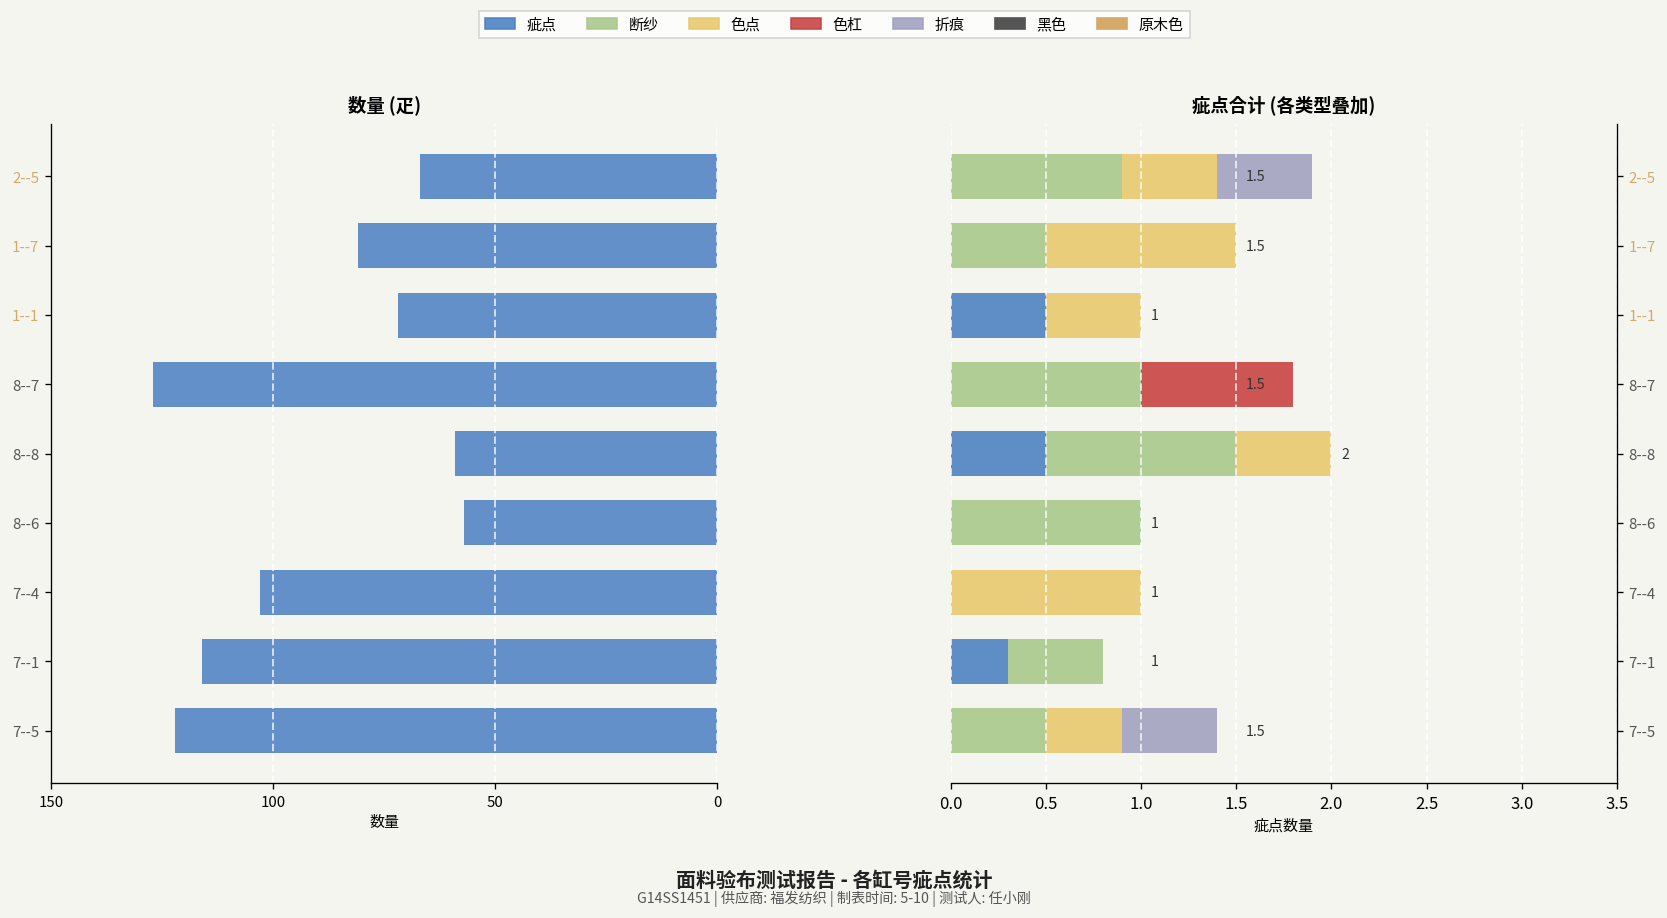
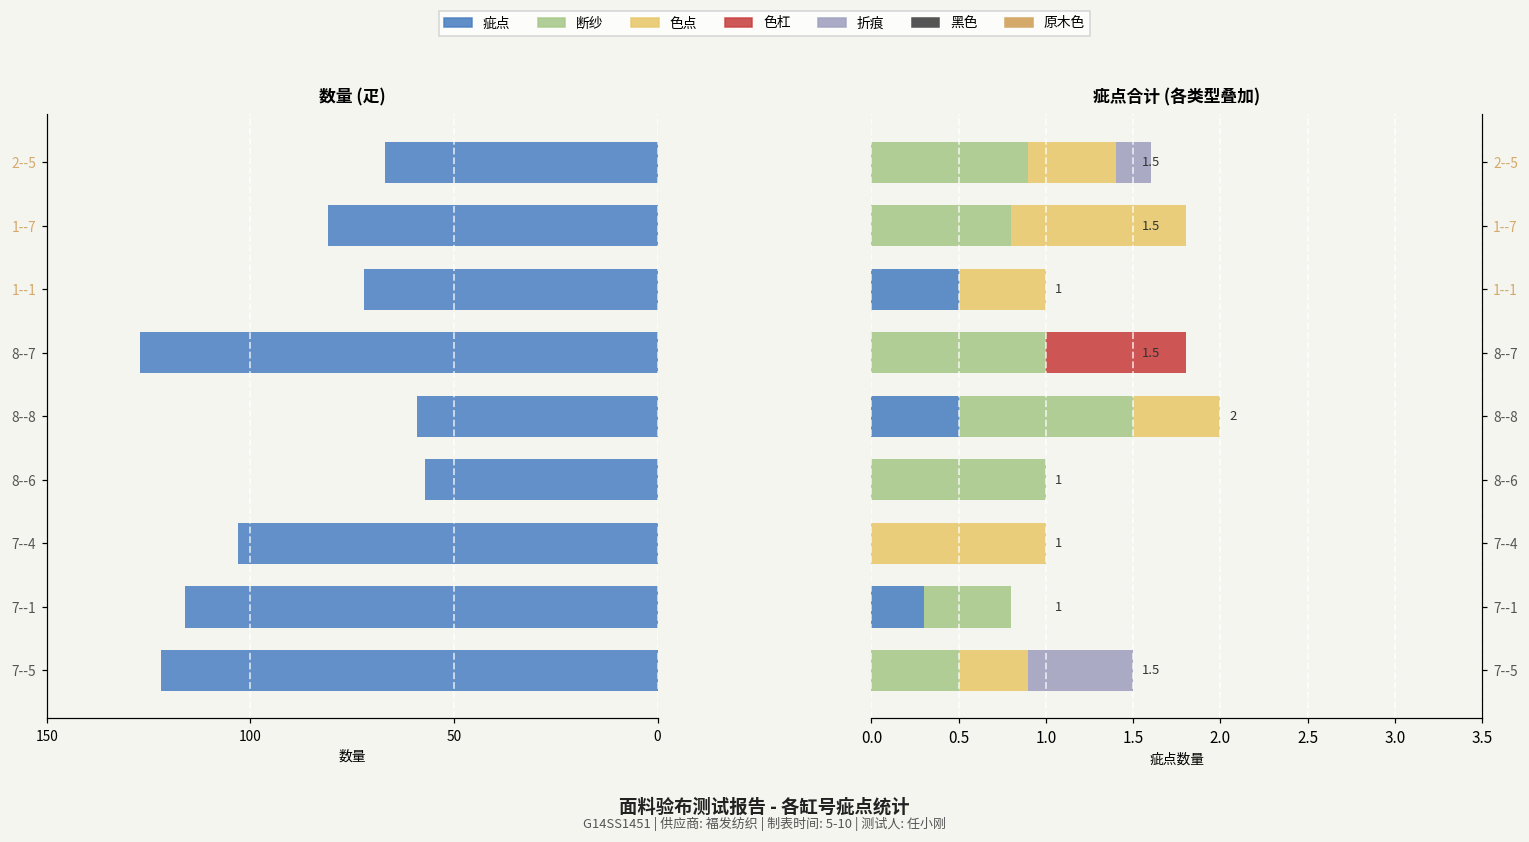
疵点合计 (各类型叠加), 折痕, 2--5: 0.5 -> 0.2
疵点合计 (各类型叠加), 断纱, 1--7: 0.5 -> 0.8
疵点合计 (各类型叠加), 折痕, 7--5: 0.5 -> 0.6
